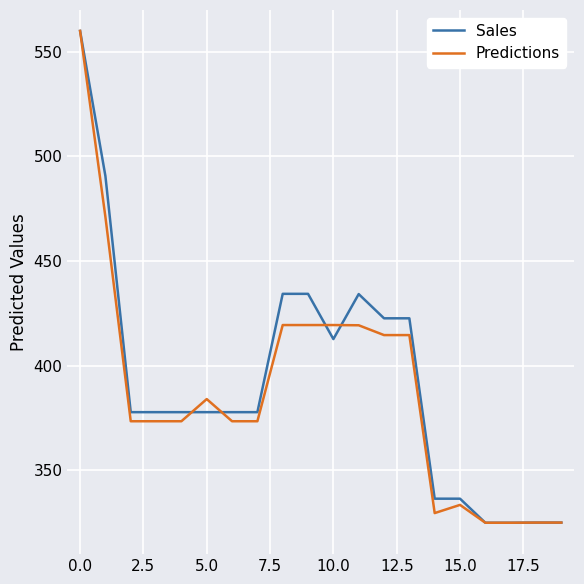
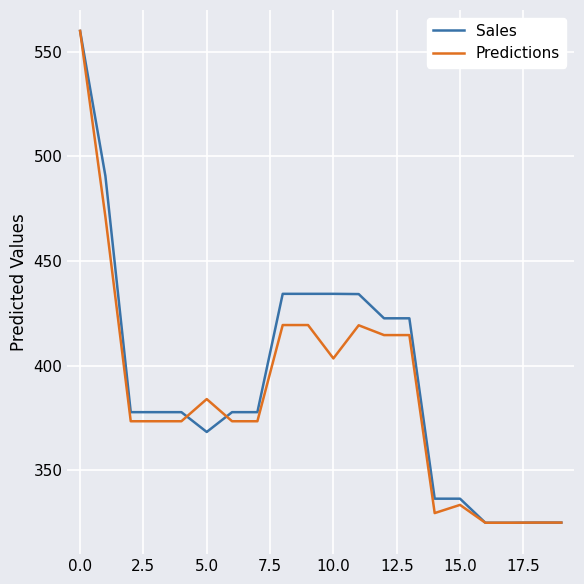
Sales, 5.0: 378 -> 368
Sales, 10.0: 413 -> 434
Predictions, 10.0: 419 -> 404
